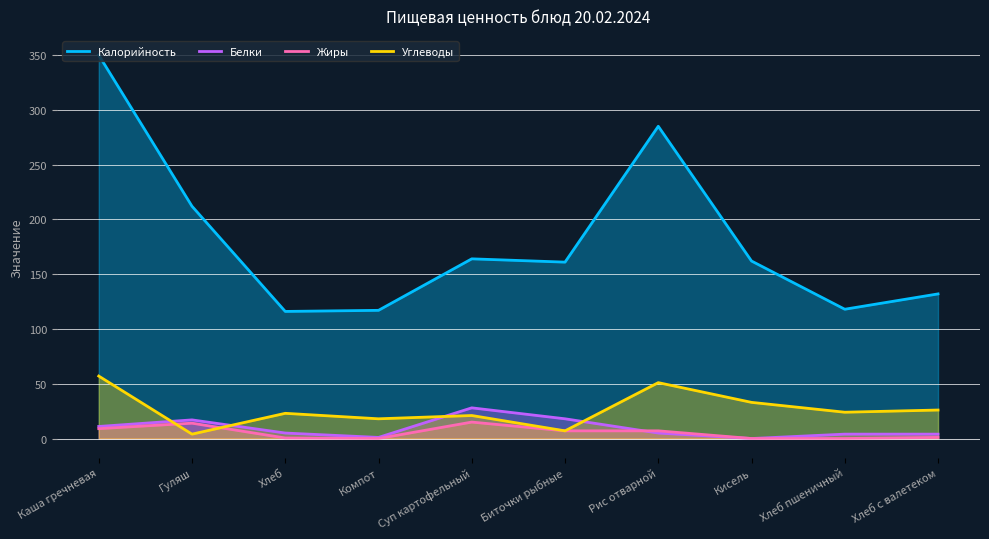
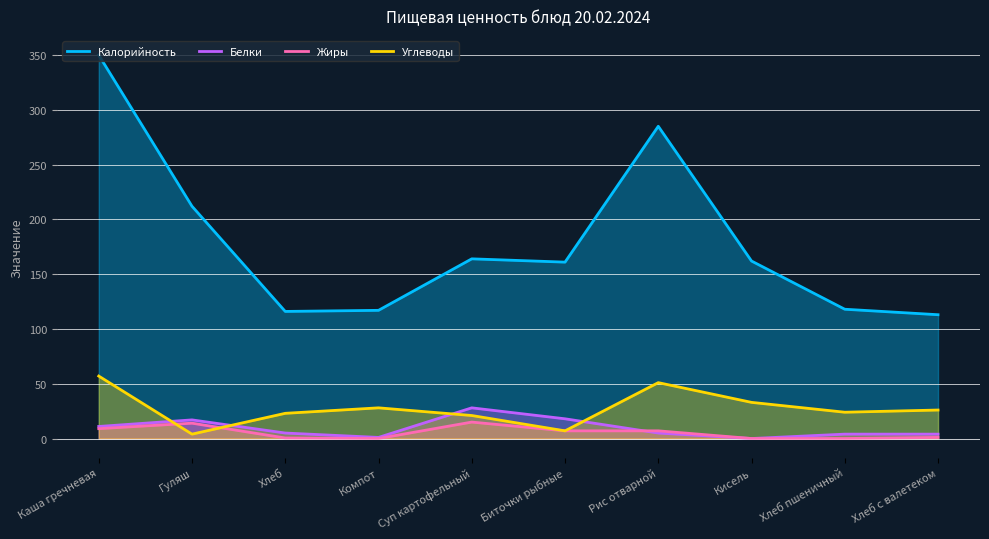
Углеводы, Компот: 18 -> 28
Калорийность, Хлеб с валетеком: 132 -> 113
